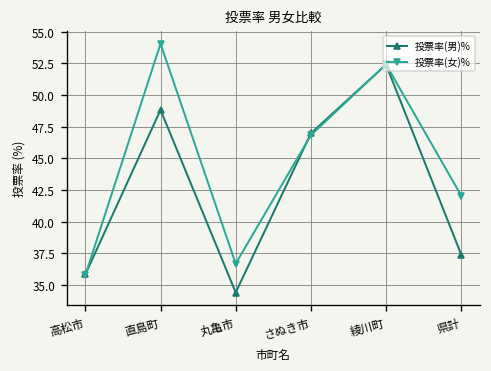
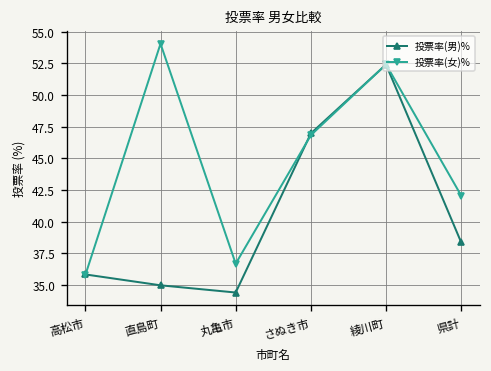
投票率(男)%, 直島町: 48.8 -> 35.0
投票率(男)%, 県計: 37.4 -> 38.4
